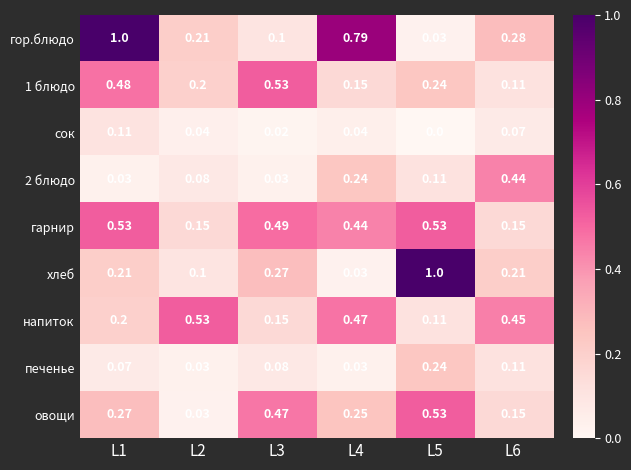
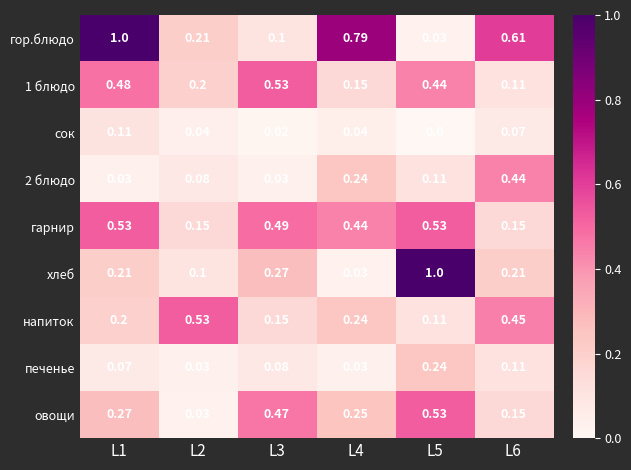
гор.блюдо, L6: 0.28 -> 0.61
1 блюдо, L5: 0.24 -> 0.44
напиток, L4: 0.47 -> 0.24
